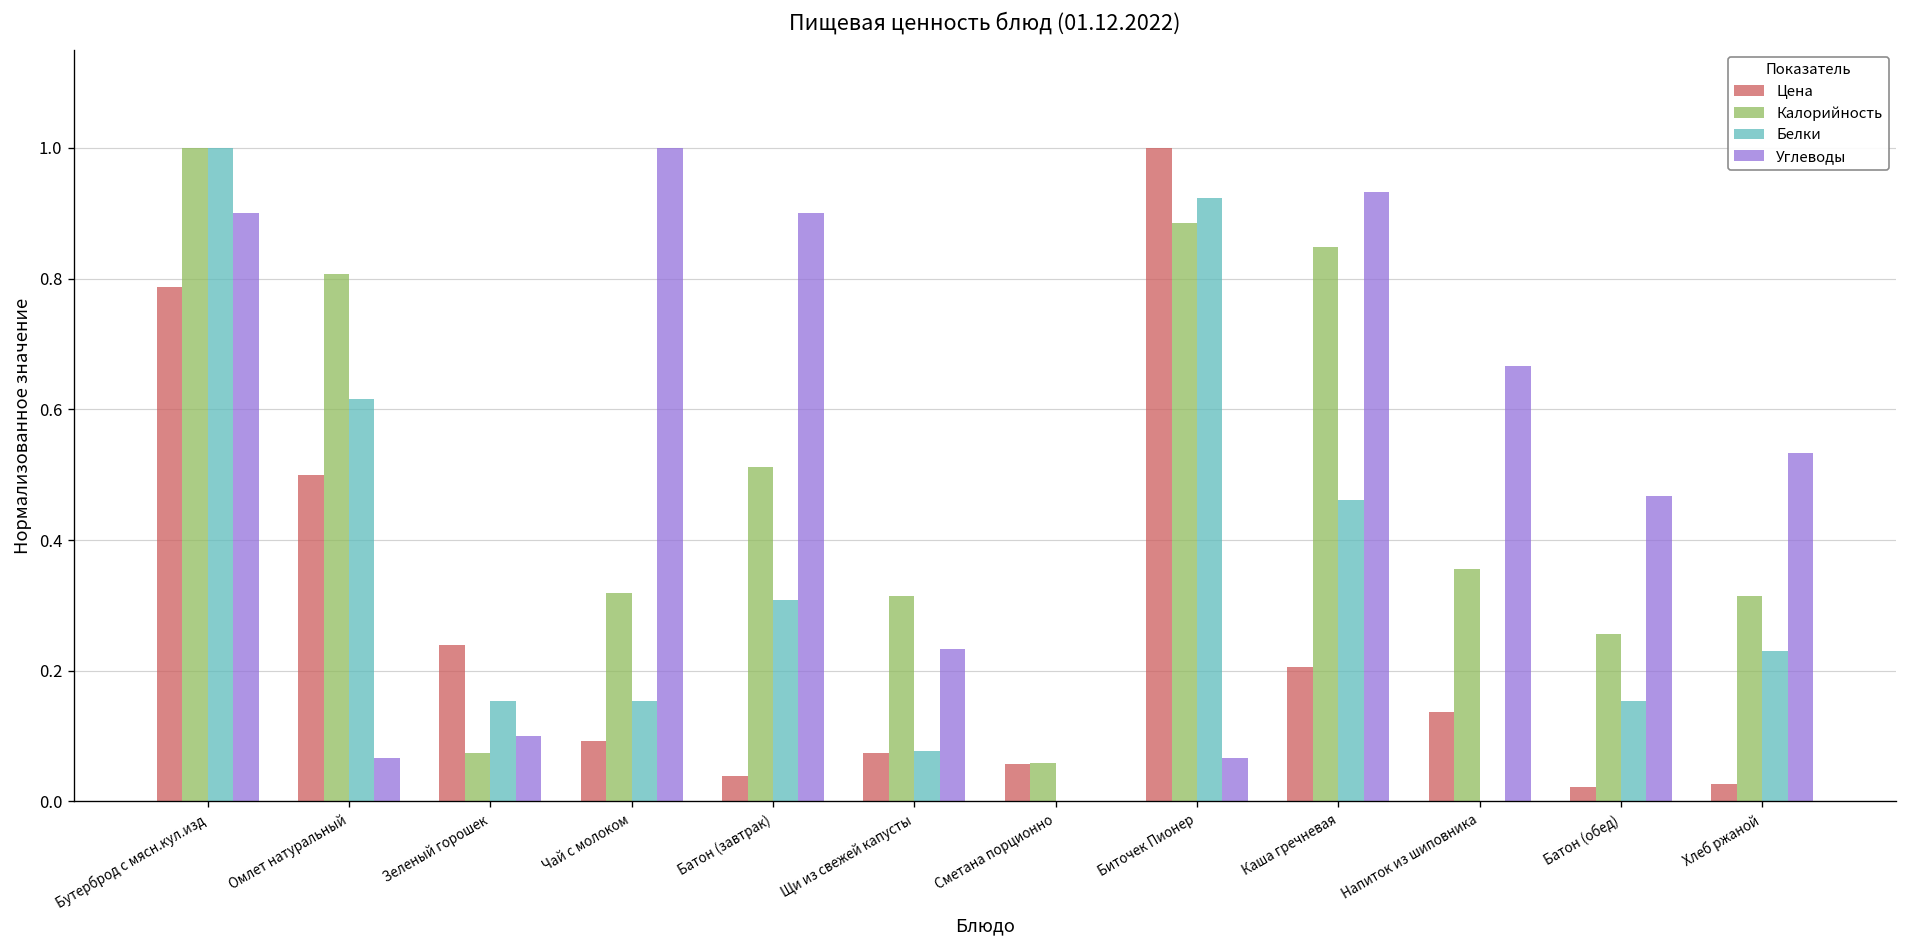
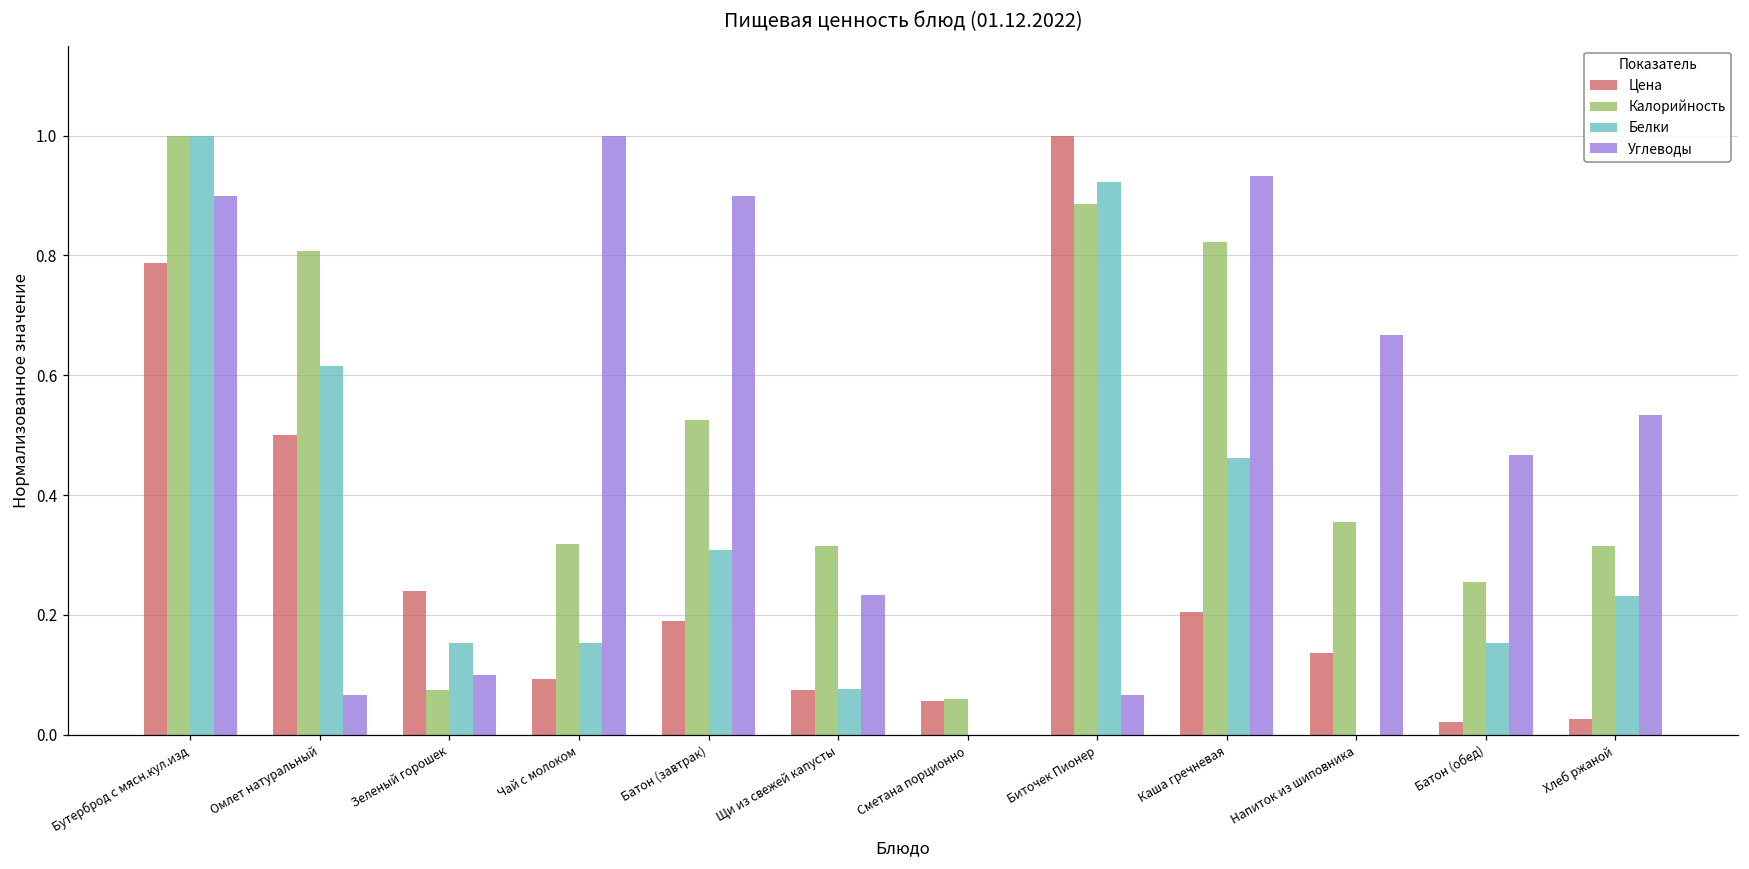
Цена, Батон (завтрак): 0.04 -> 0.19
Калорийность, Батон (завтрак): 0.51 -> 0.53
Калорийность, Каша гречневая: 0.85 -> 0.82
